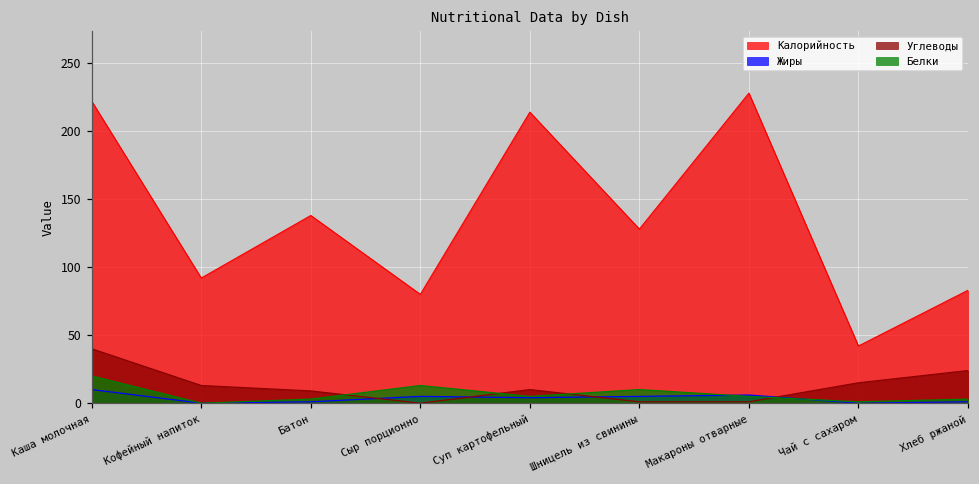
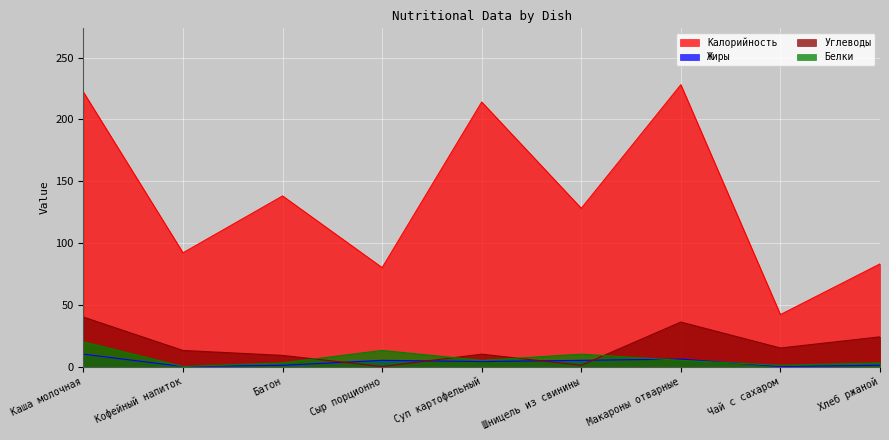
Углеводы, Макароны отварные: 1 -> 36
